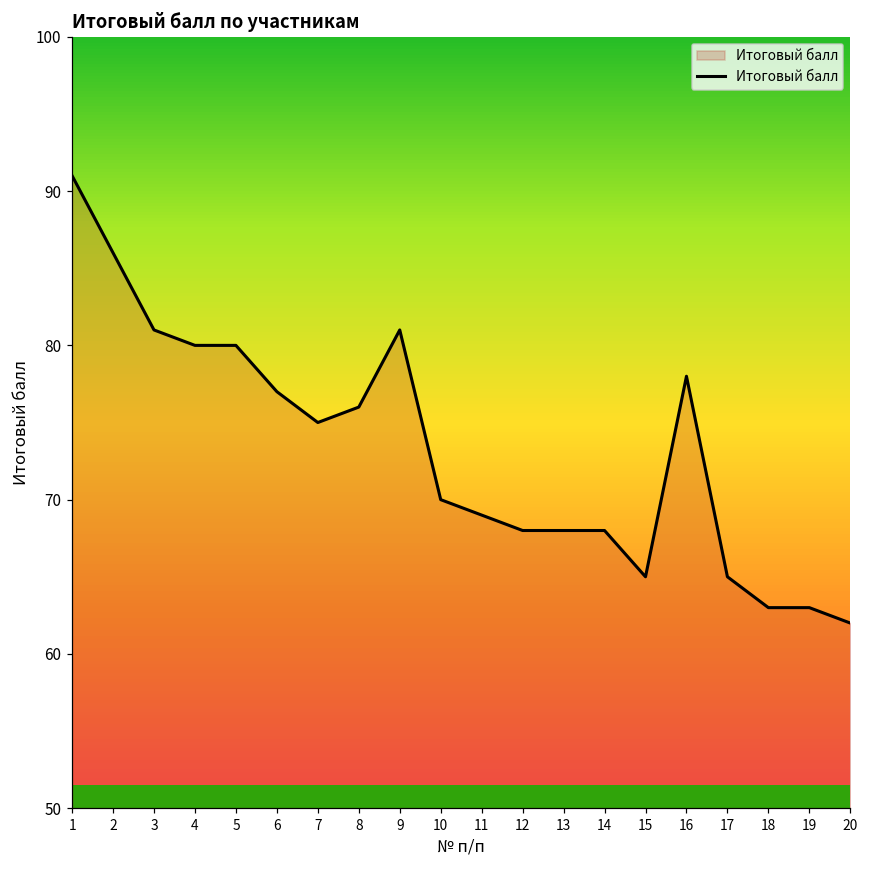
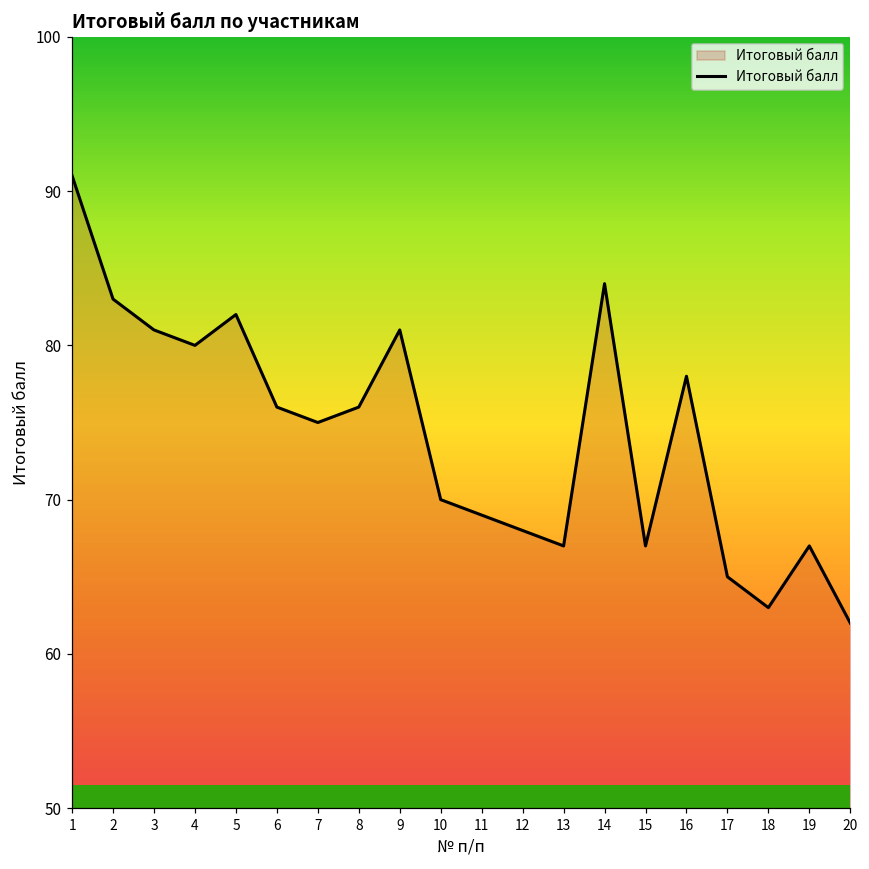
2: 86 -> 83
5: 80 -> 82
6: 77 -> 76
13: 68 -> 67
14: 68 -> 84
15: 65 -> 67
19: 63 -> 67
